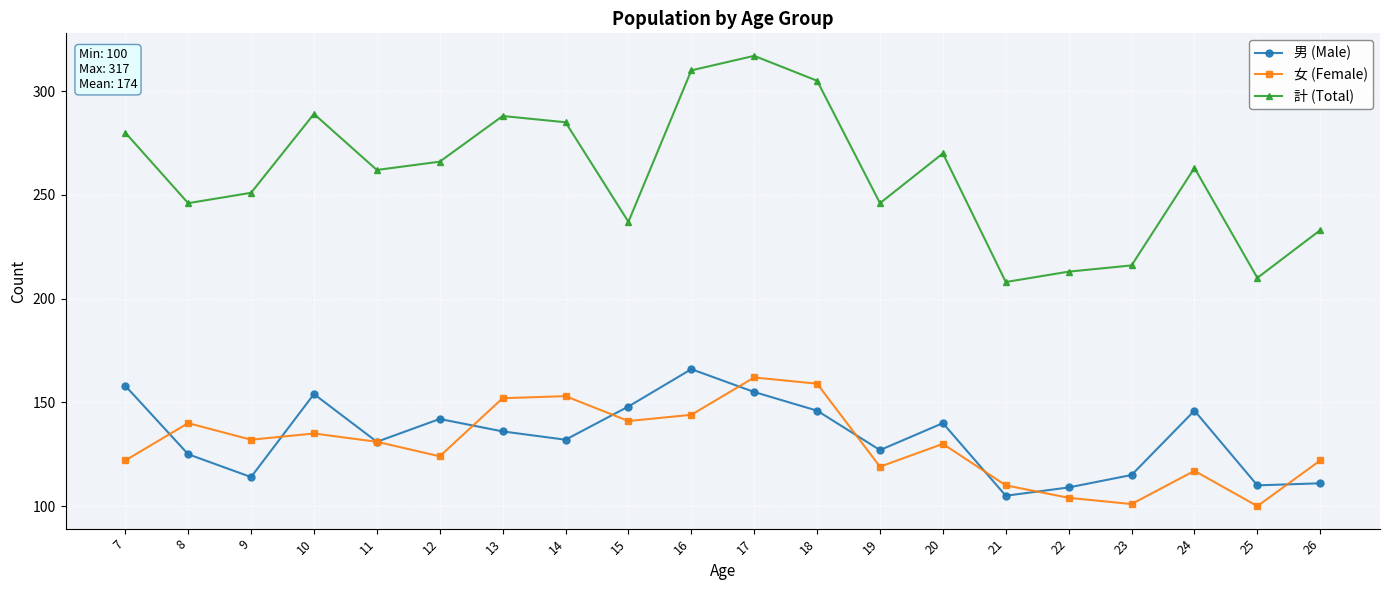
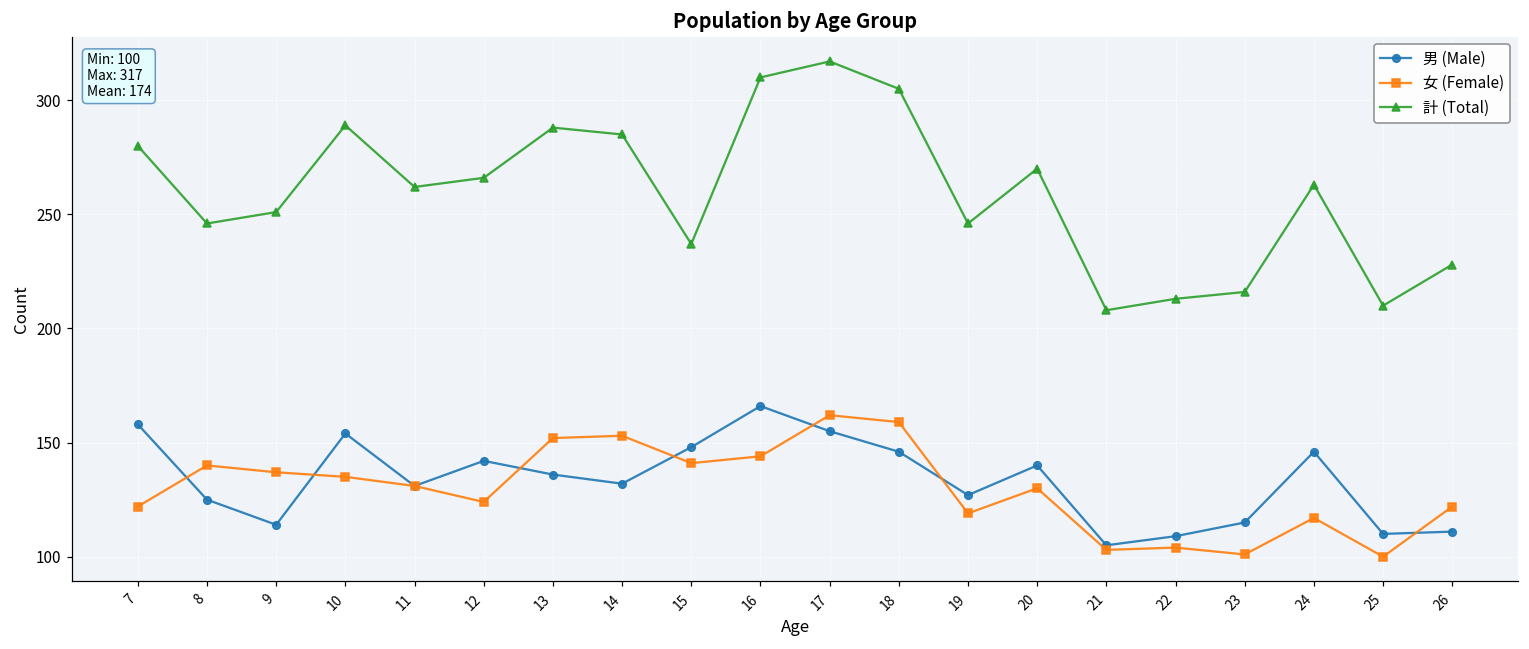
女 (Female), 9: 132 -> 137
女 (Female), 21: 110 -> 103
計 (Total), 26: 233 -> 228
